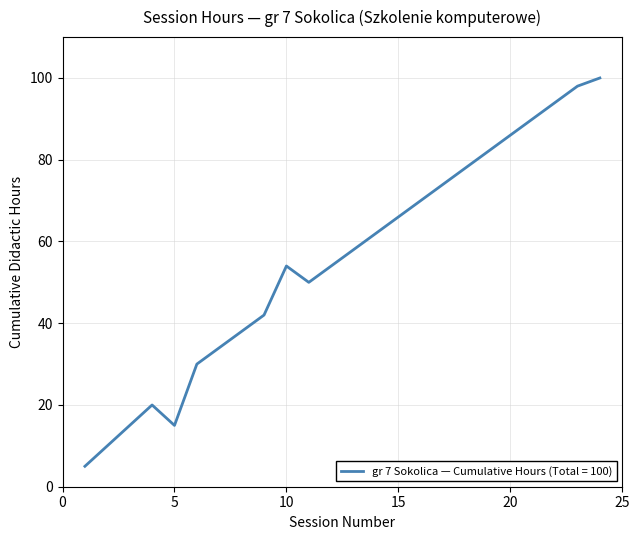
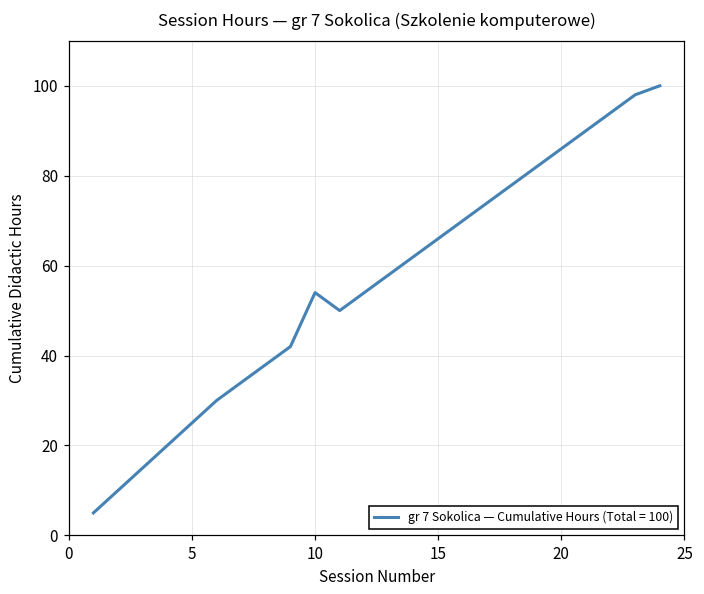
5: 15 -> 25
